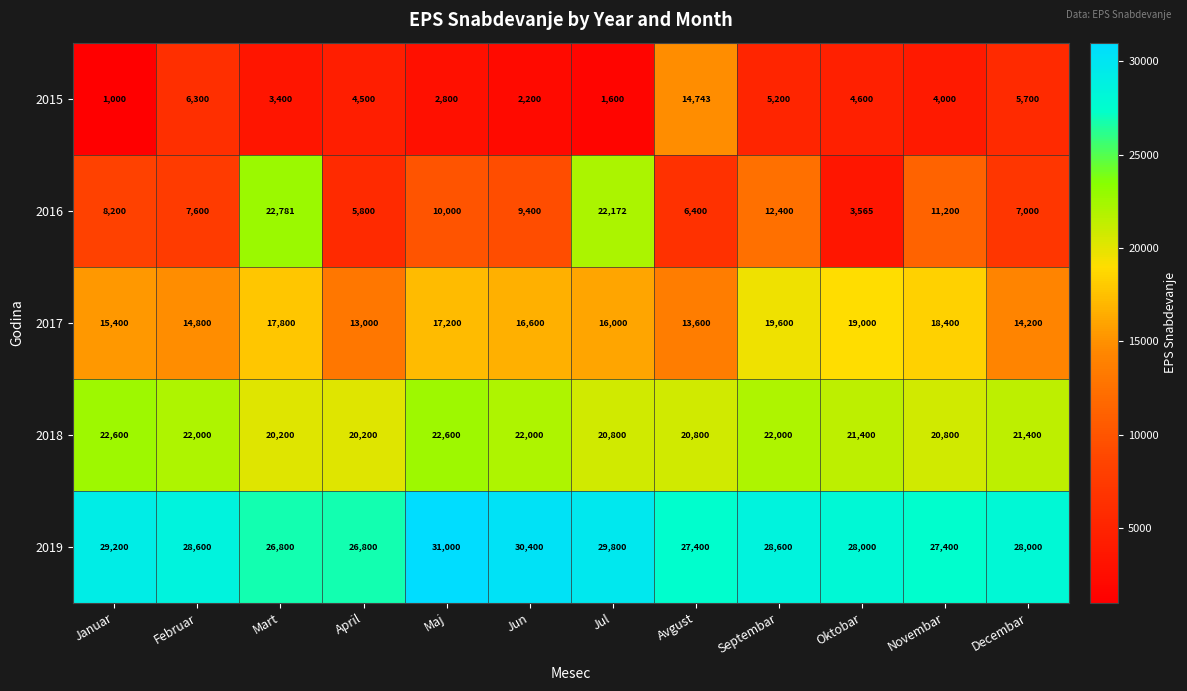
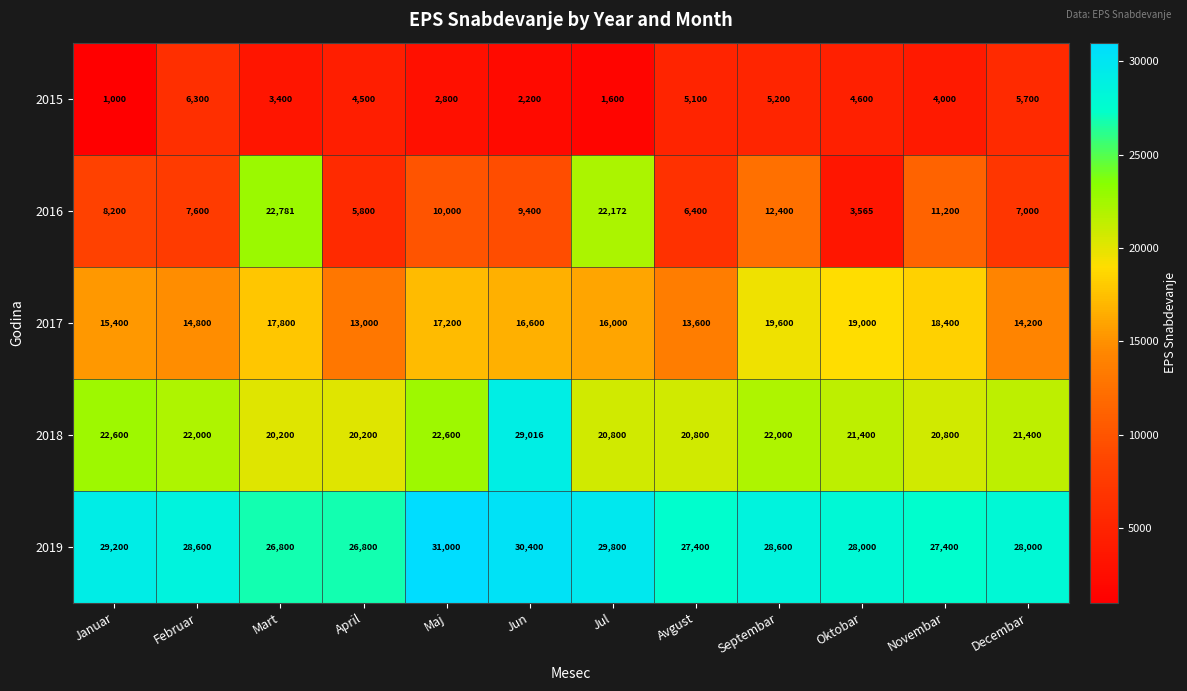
2015, Avgust: 14,743 -> 5,100
2018, Jun: 22,000 -> 29,016
